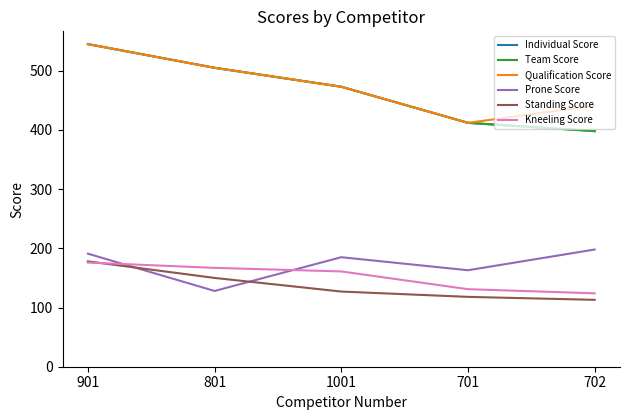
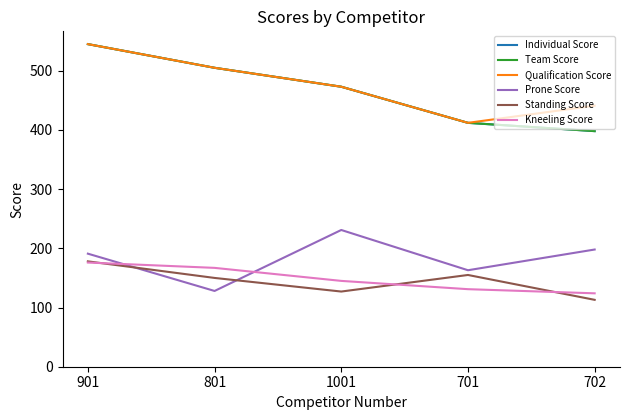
Prone Score, 1001: 190 -> 230
Kneeling Score, 1001: 160 -> 150
Standing Score, 701: 120 -> 160
